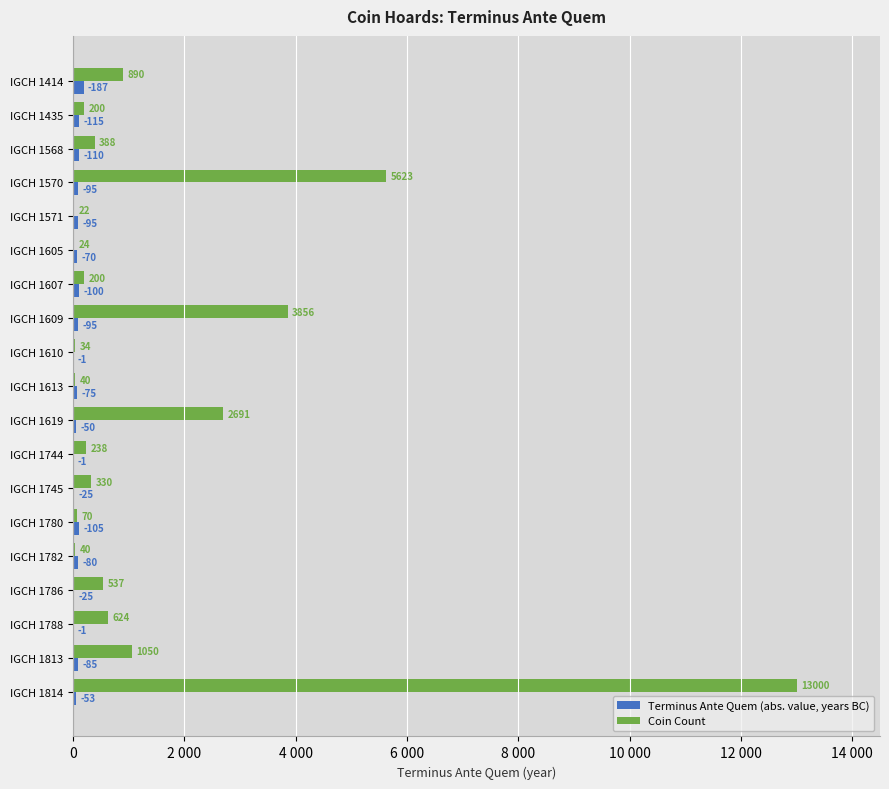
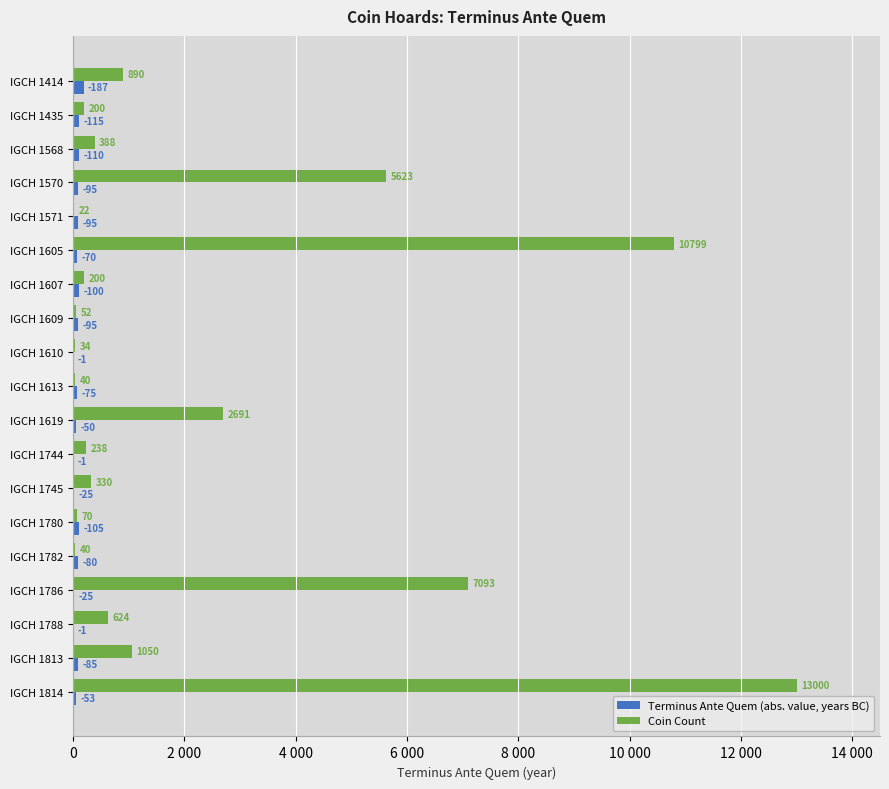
Coin Count, IGCH 1605: 24 -> 10799
Coin Count, IGCH 1609: 3856 -> 52
Coin Count, IGCH 1786: 537 -> 7093
